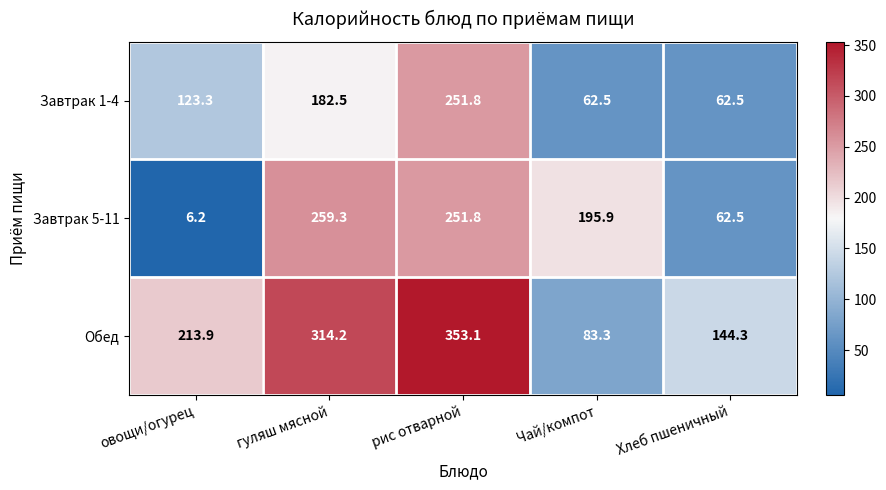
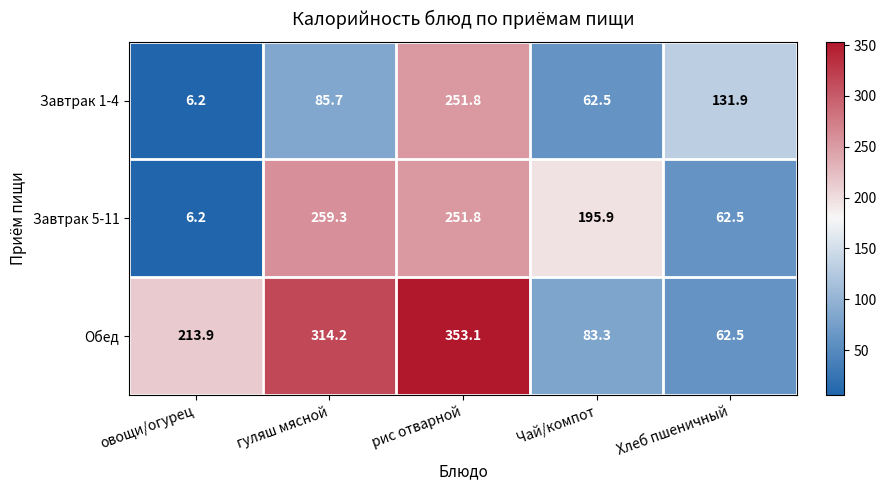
Завтрак 1-4, овощи/огурец: 123.3 -> 6.2
Завтрак 1-4, гуляш мясной: 182.5 -> 85.7
Завтрак 1-4, Хлеб пшеничный: 62.5 -> 131.9
Обед, Хлеб пшеничный: 144.3 -> 62.5
